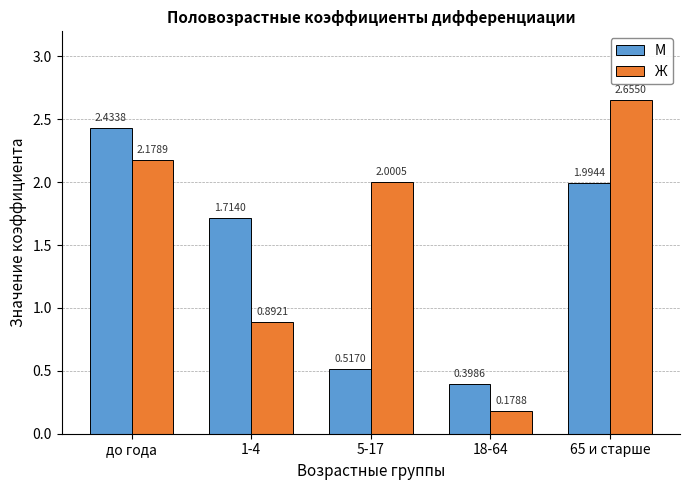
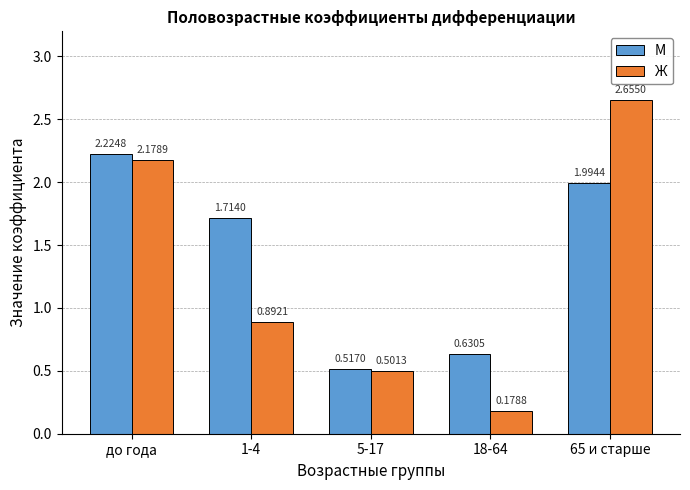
М, до года: 2.4338 -> 2.2248
Ж, 5-17: 2.0005 -> 0.5013
М, 18-64: 0.3986 -> 0.6305
